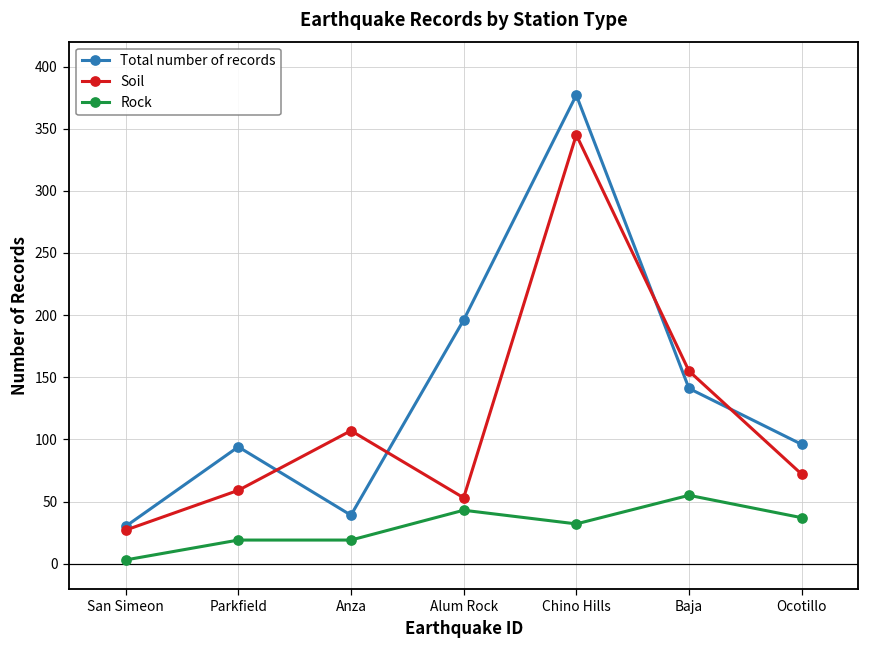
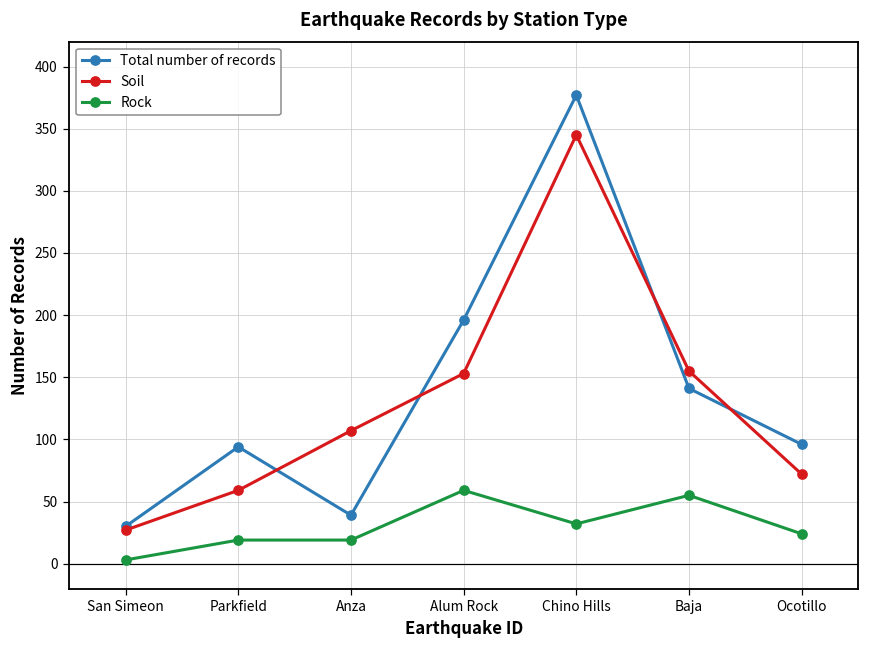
Soil, Alum Rock: 53 -> 153
Rock, Alum Rock: 43 -> 59
Rock, Ocotillo: 37 -> 24
